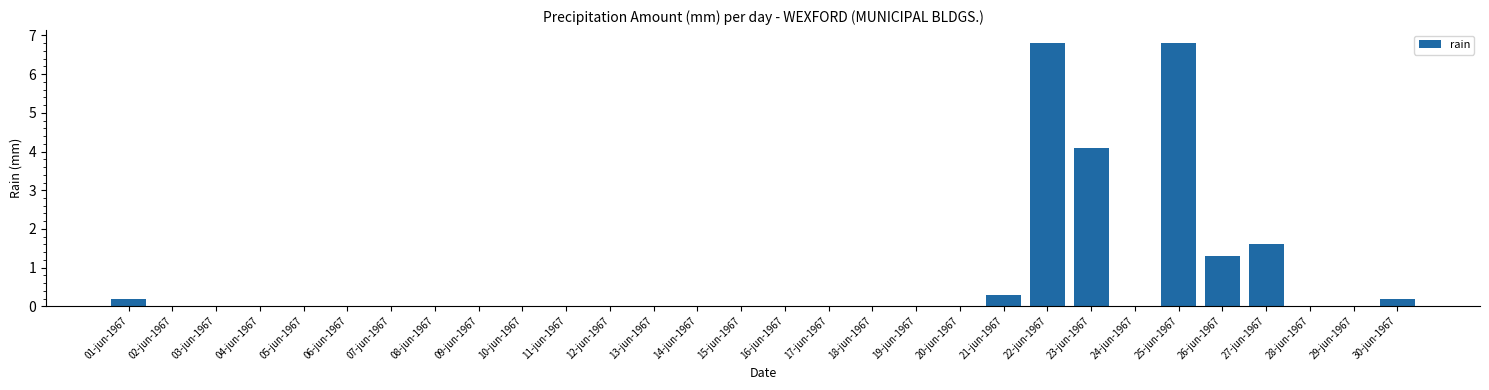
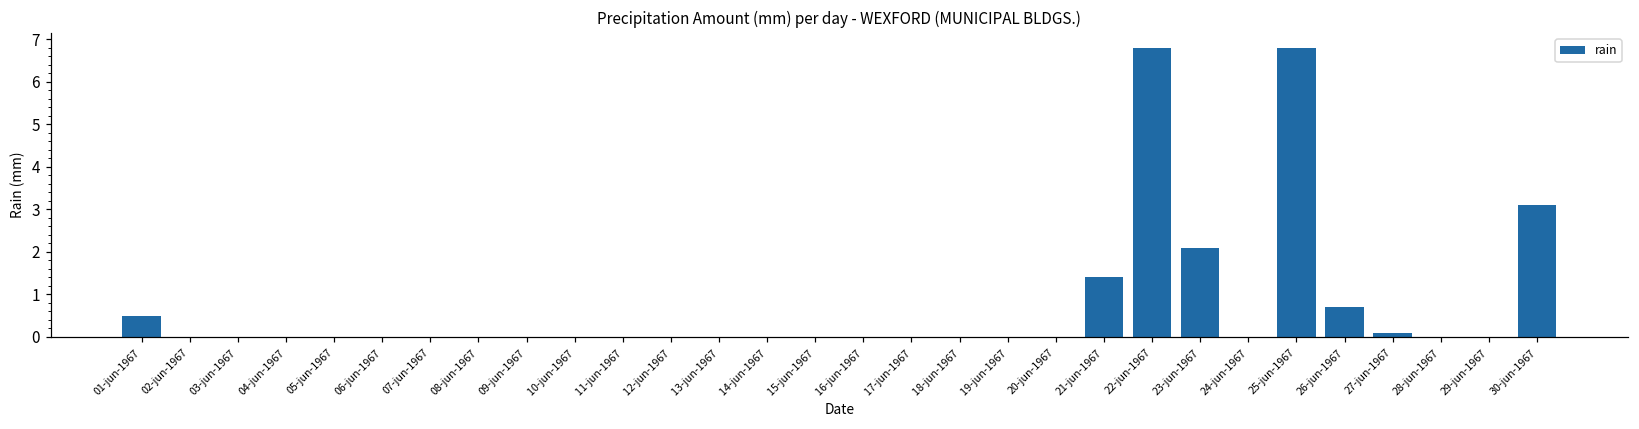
01-jun-1967: 0.2 -> 0.5
21-jun-1967: 0.3 -> 1.4
23-jun-1967: 4.1 -> 2.1
26-jun-1967: 1.3 -> 0.7
27-jun-1967: 1.6 -> 0.1
30-jun-1967: 0.2 -> 3.1
